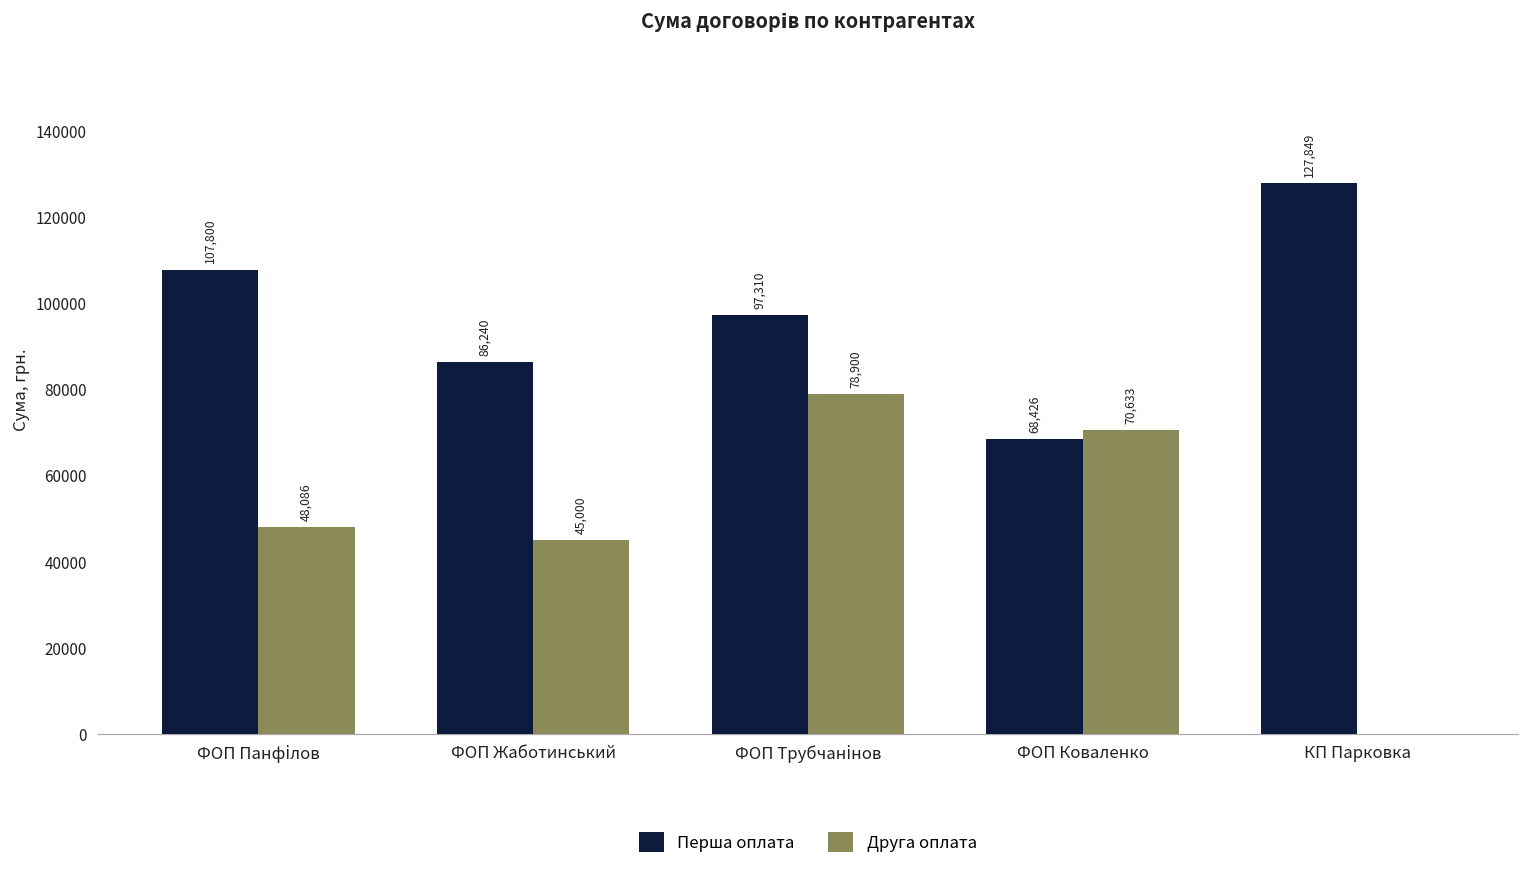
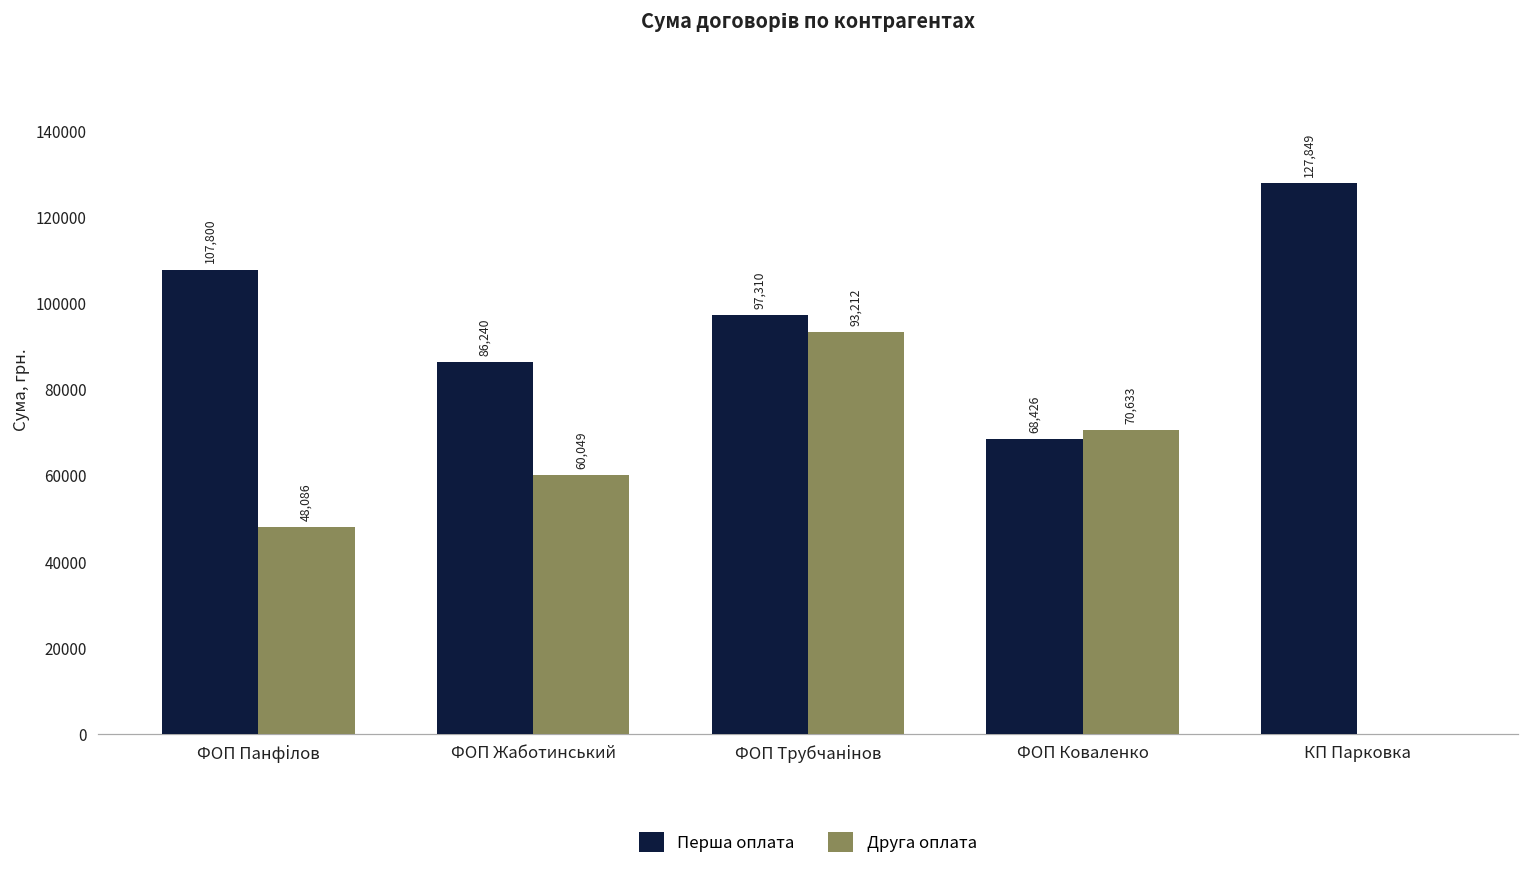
Друга оплата, ФОП Жаботинський: 45,000 -> 60,049
Друга оплата, ФОП Трубчанінов: 78,900 -> 93,212
